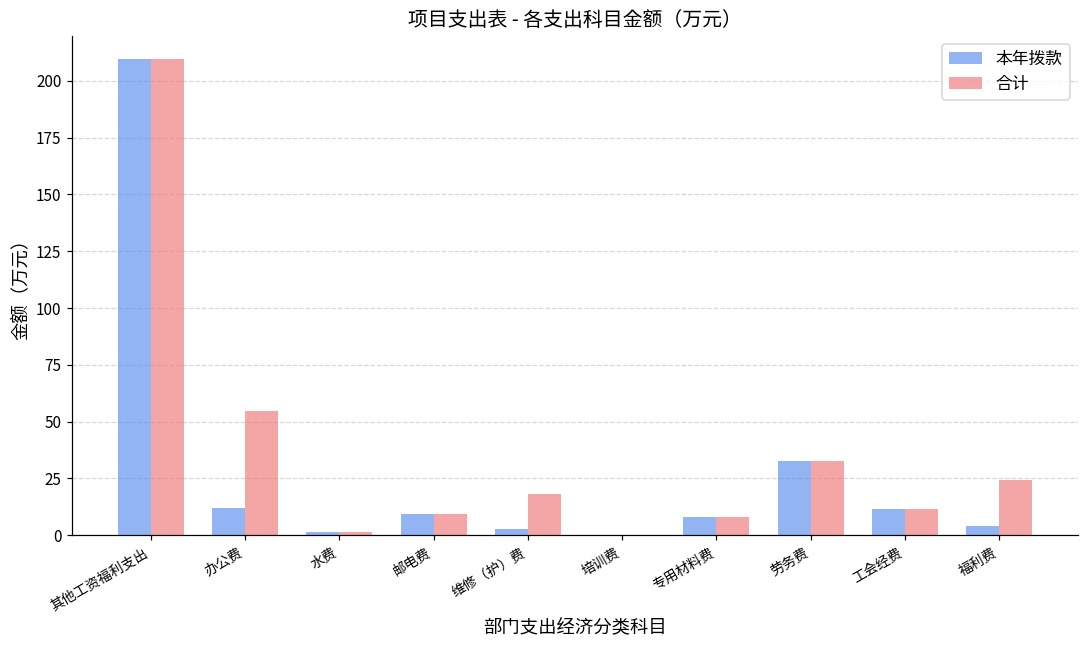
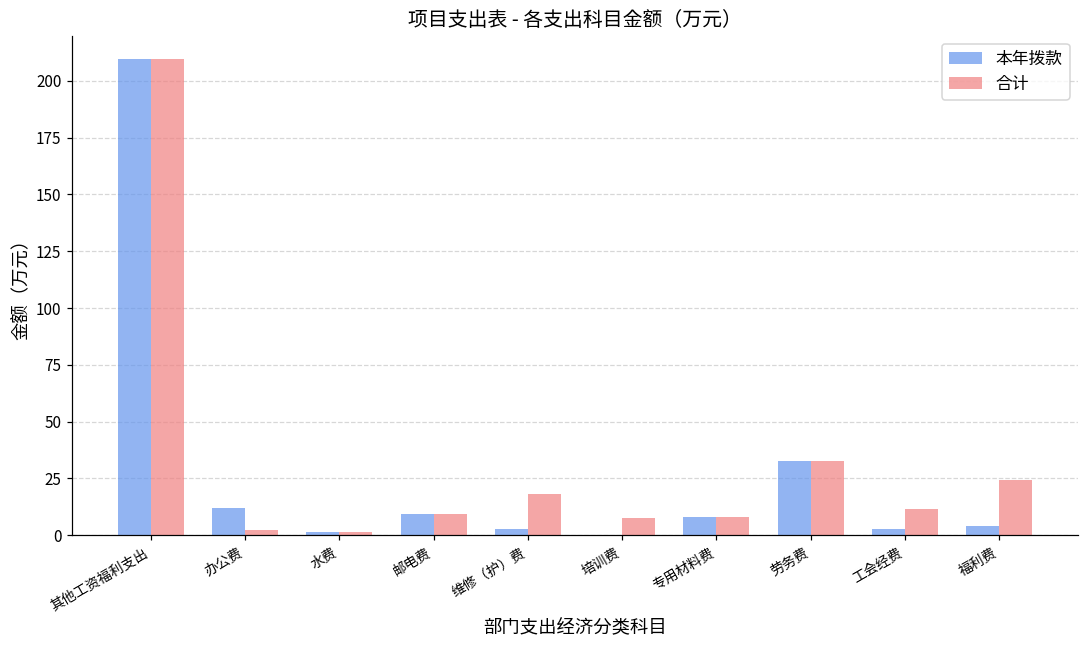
合计, 办公费: 55 -> 2
合计, 培训费: 0 -> 8
本年拨款, 工会经费: 12 -> 3
